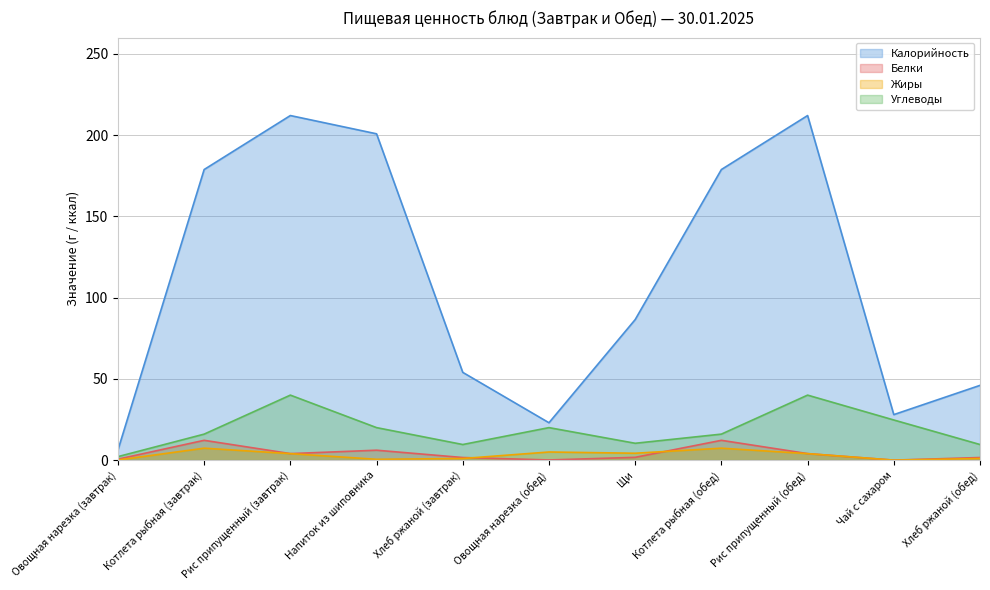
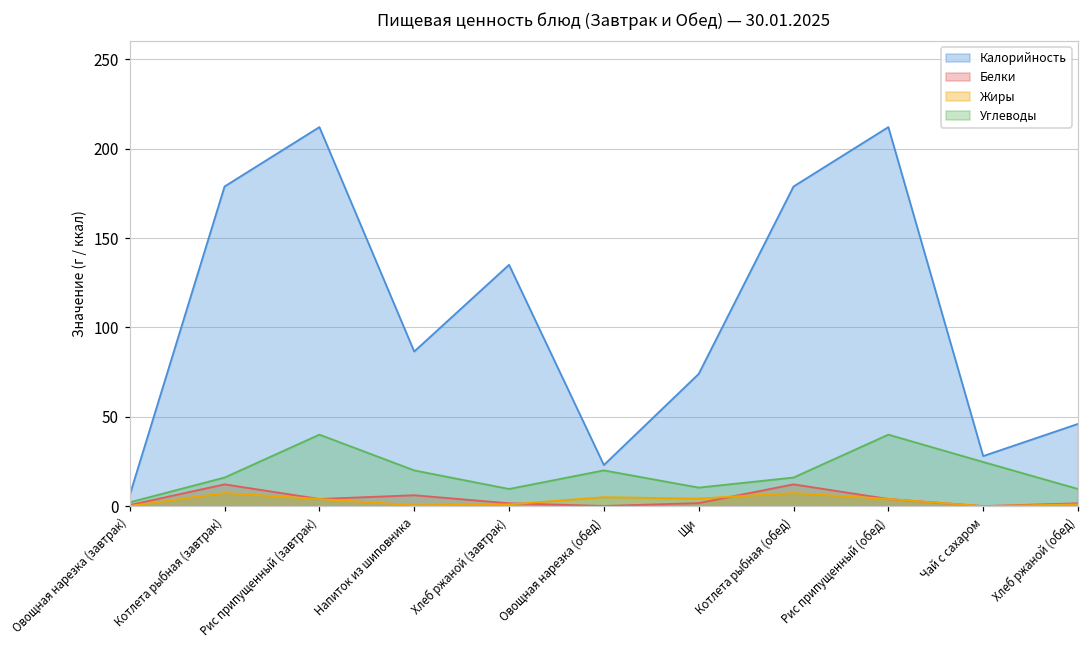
Калорийность, Напиток из шиповника: 201 -> 87
Калорийность, Хлеб ржаной (завтрак): 54 -> 135
Калорийность, Щи: 86 -> 74
